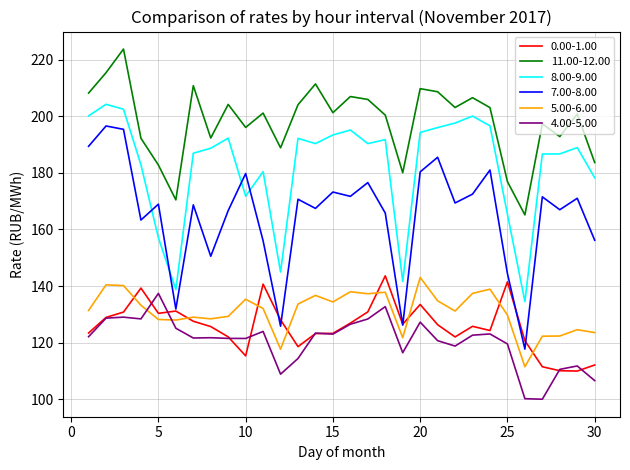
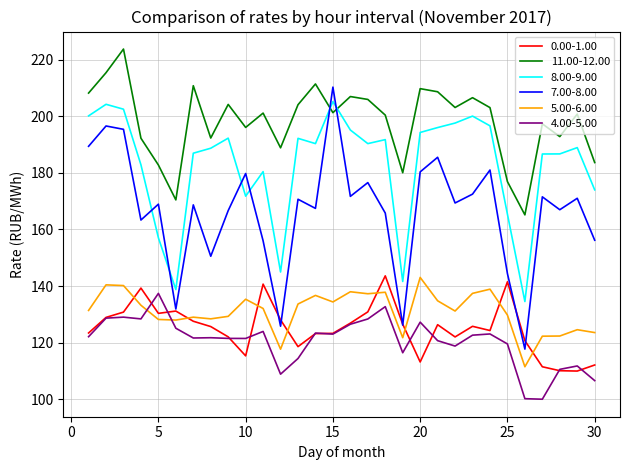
8.00-9.00, 15: 193 -> 205
7.00-8.00, 15: 173 -> 210
0.00-1.00, 20: 134 -> 113
8.00-9.00, 30: 178 -> 174
